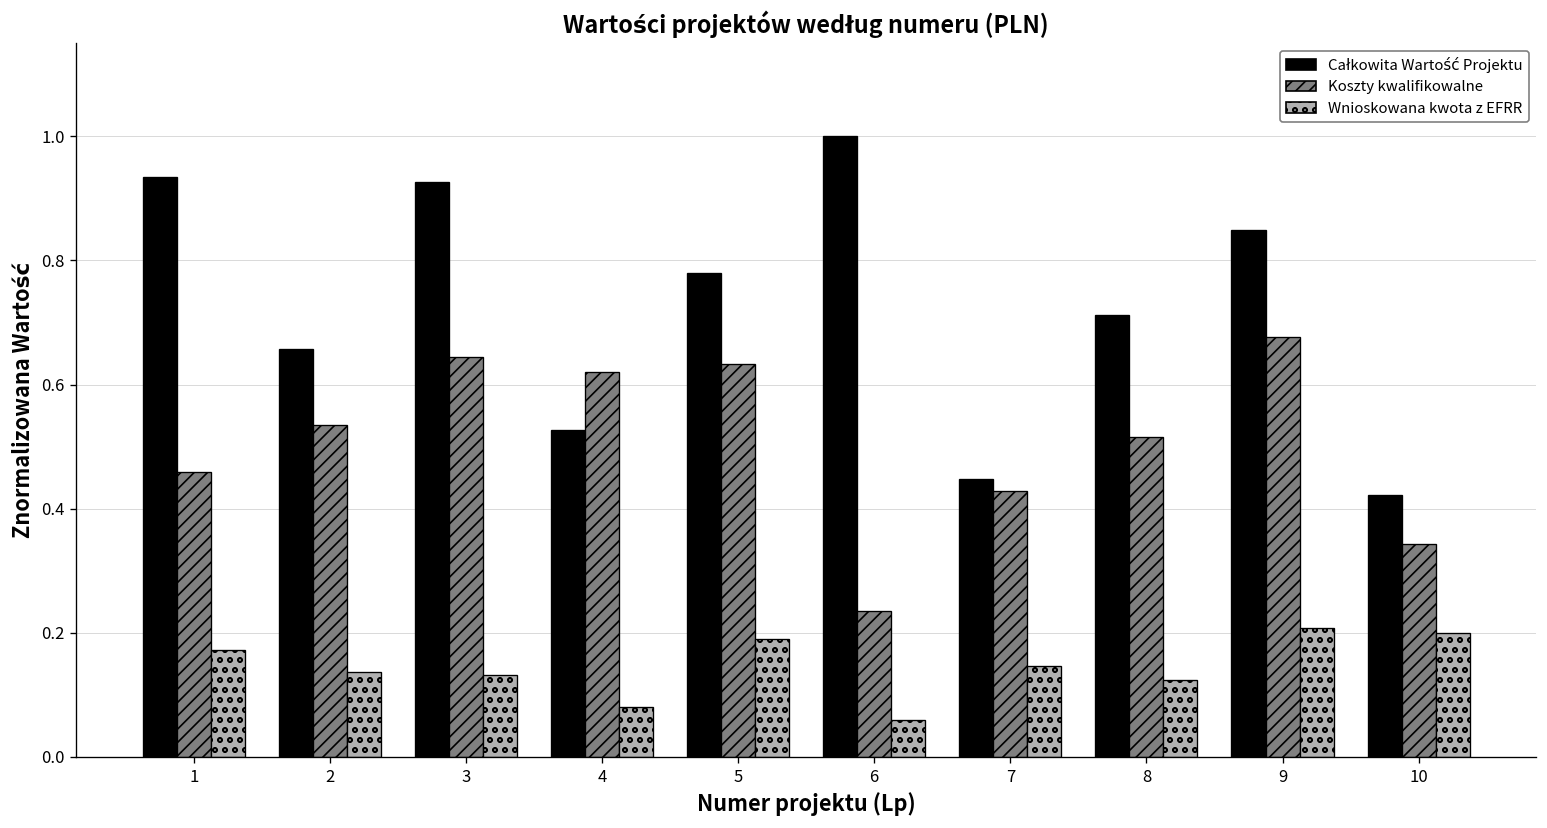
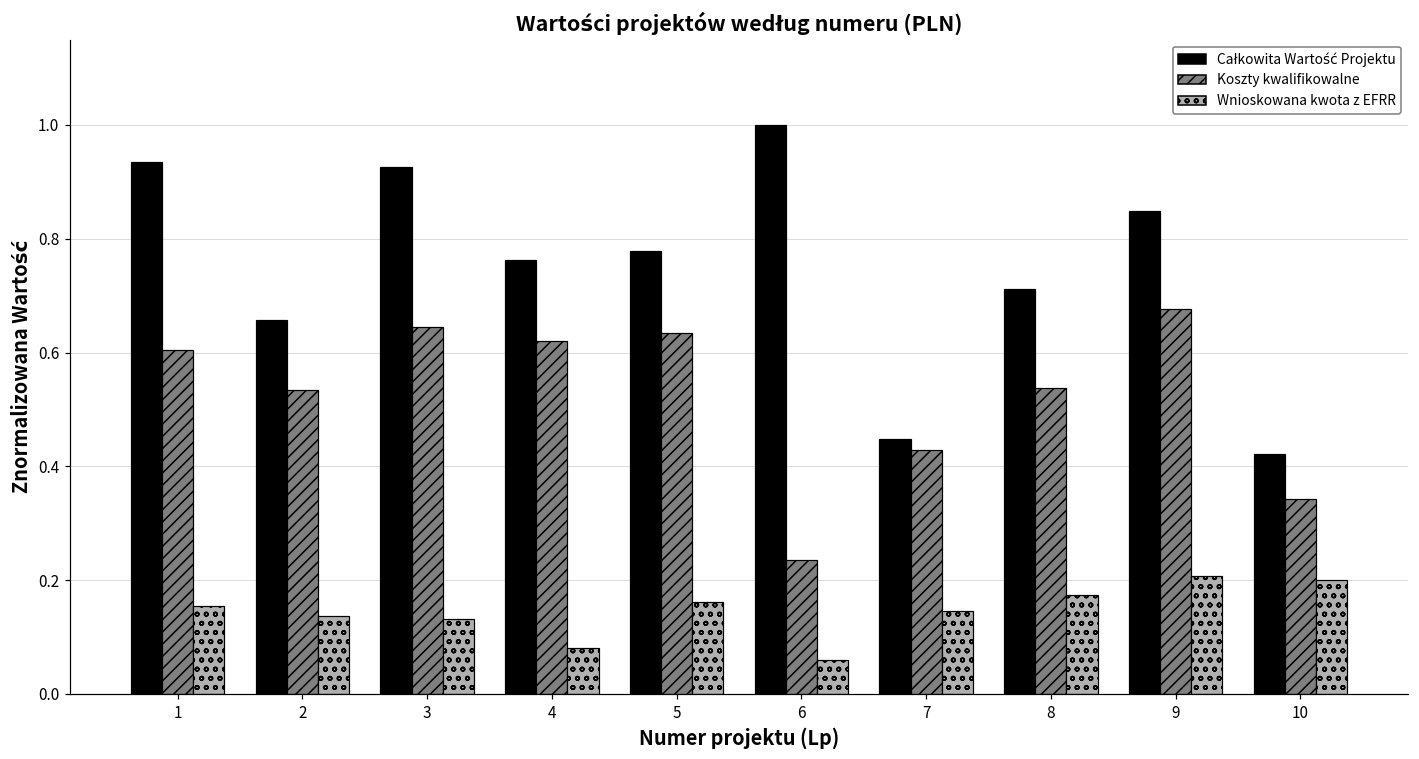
Koszty kwalifikowalne, 1: 0.46 -> 0.60
Wnioskowana kwota z EFRR, 1: 0.17 -> 0.15
Całkowita Wartość Projektu, 4: 0.53 -> 0.76
Wnioskowana kwota z EFRR, 5: 0.19 -> 0.16
Koszty kwalifikowalne, 8: 0.52 -> 0.54
Wnioskowana kwota z EFRR, 8: 0.12 -> 0.17
